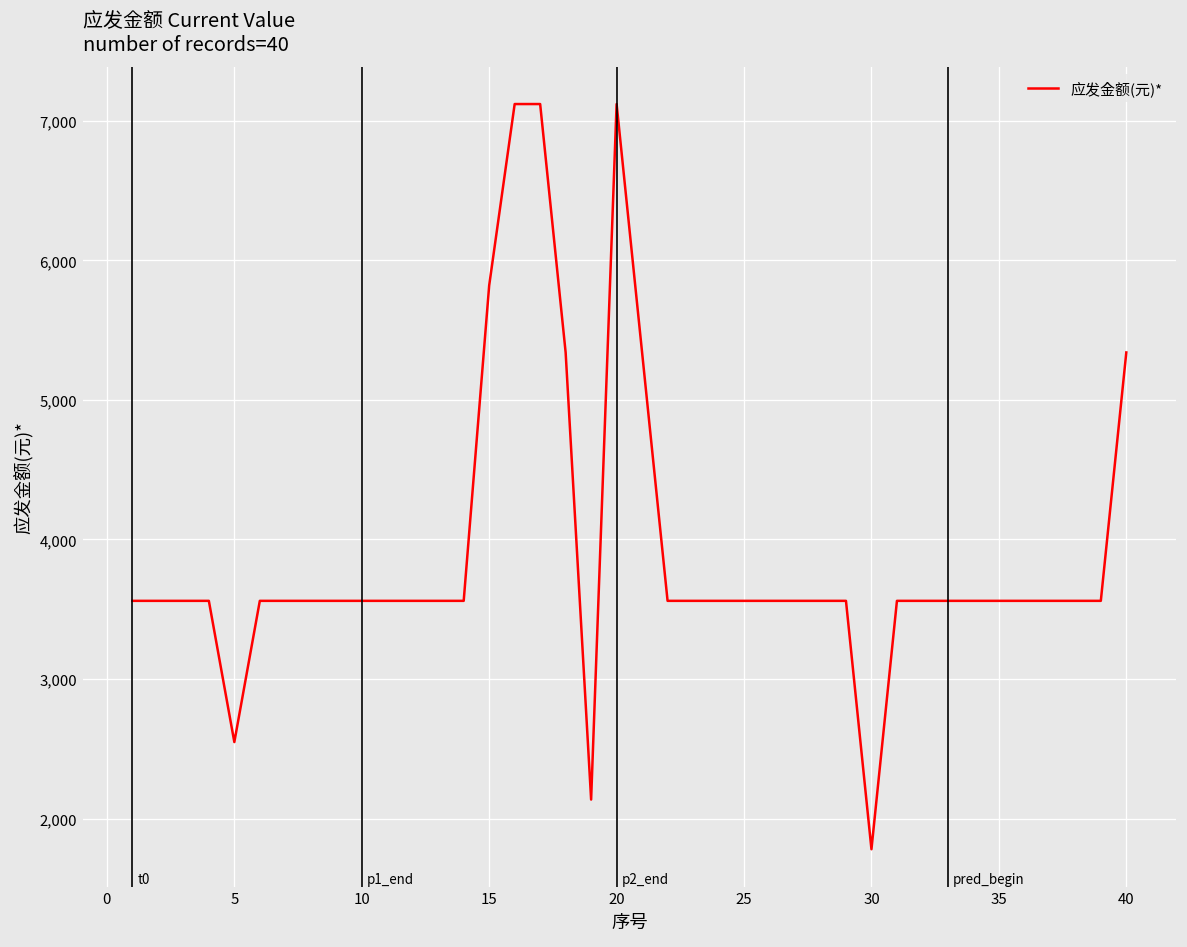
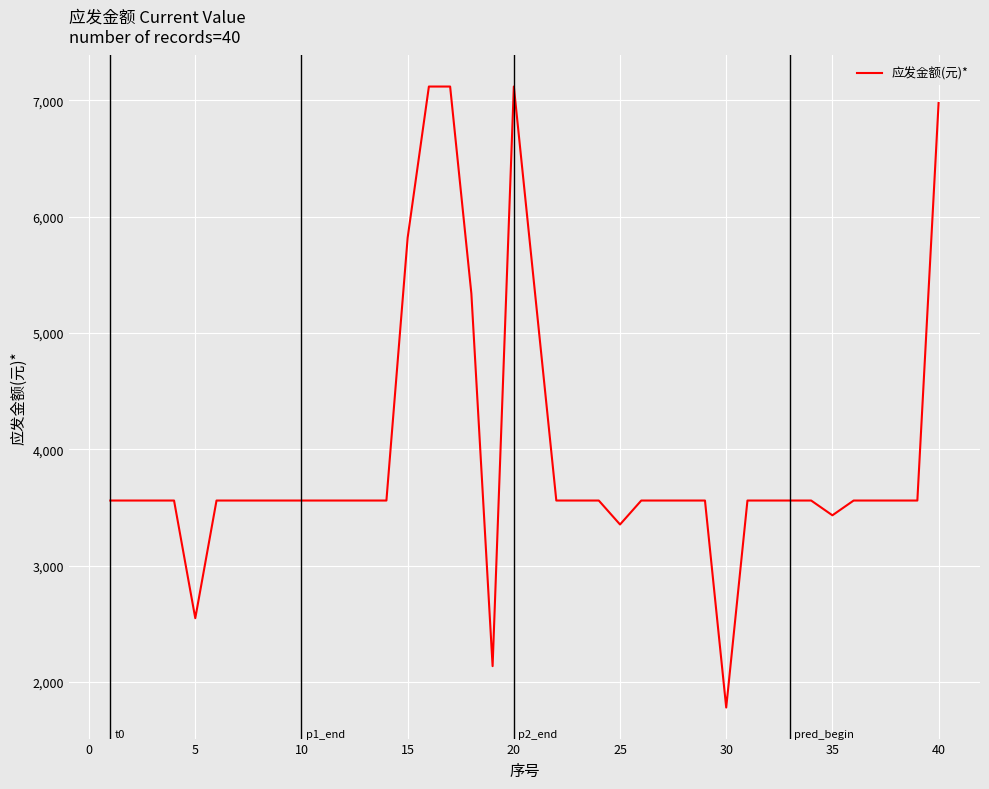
25: 3,560 -> 3,350
35: 3,560 -> 3,430
40: 5,340 -> 6,980
